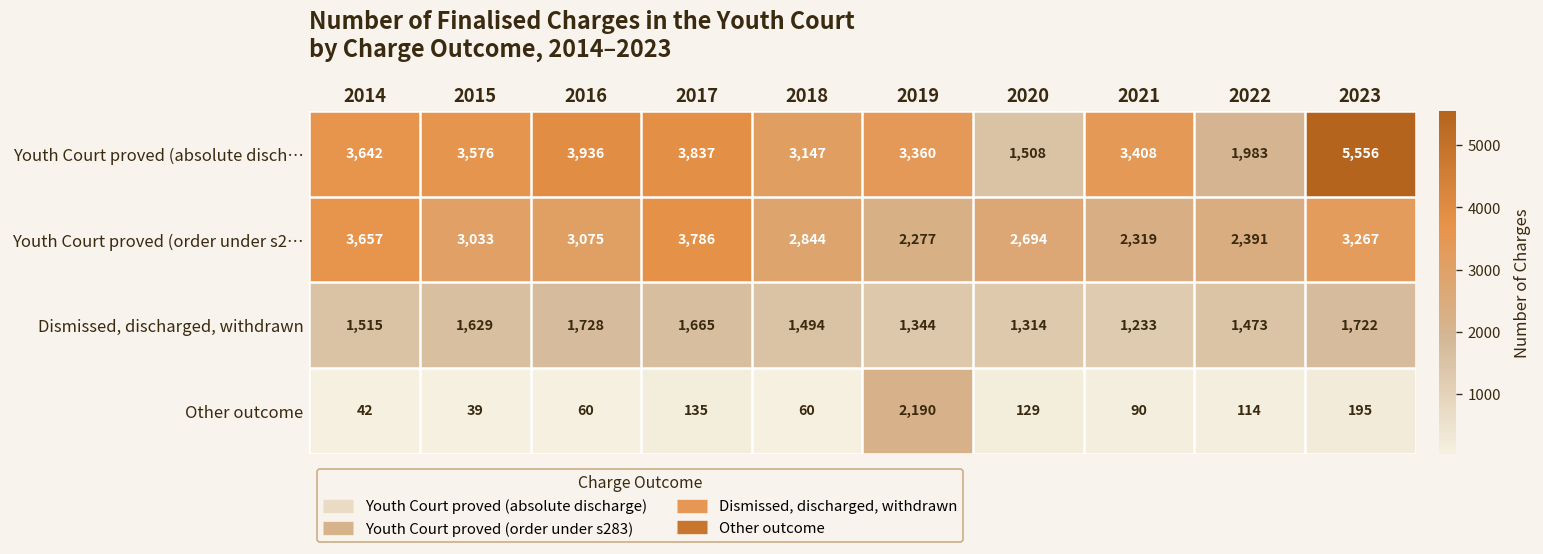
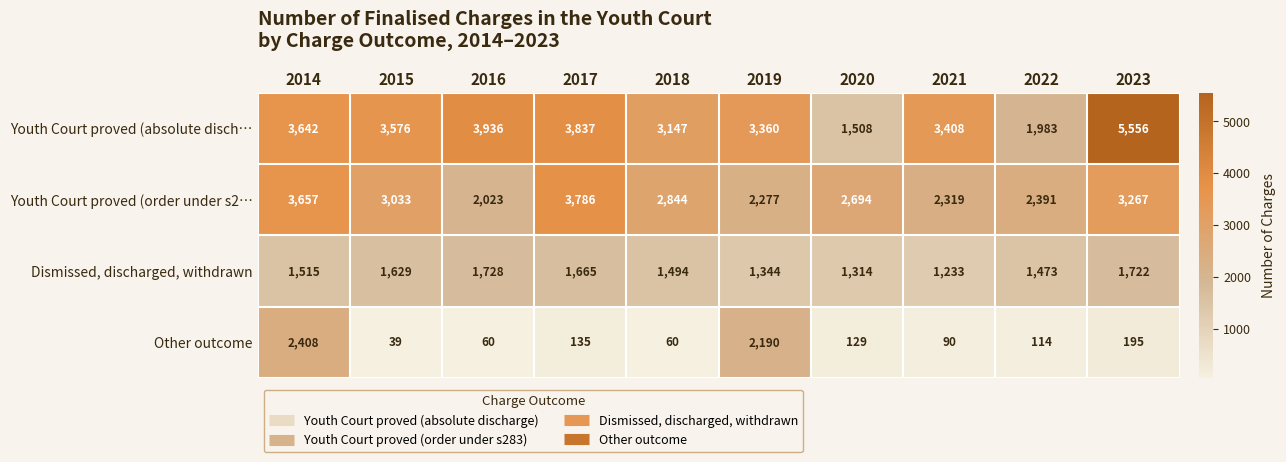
Youth Court proved (order under s2…, 2016: 3,075 -> 2,023
Other outcome, 2014: 42 -> 2,408
